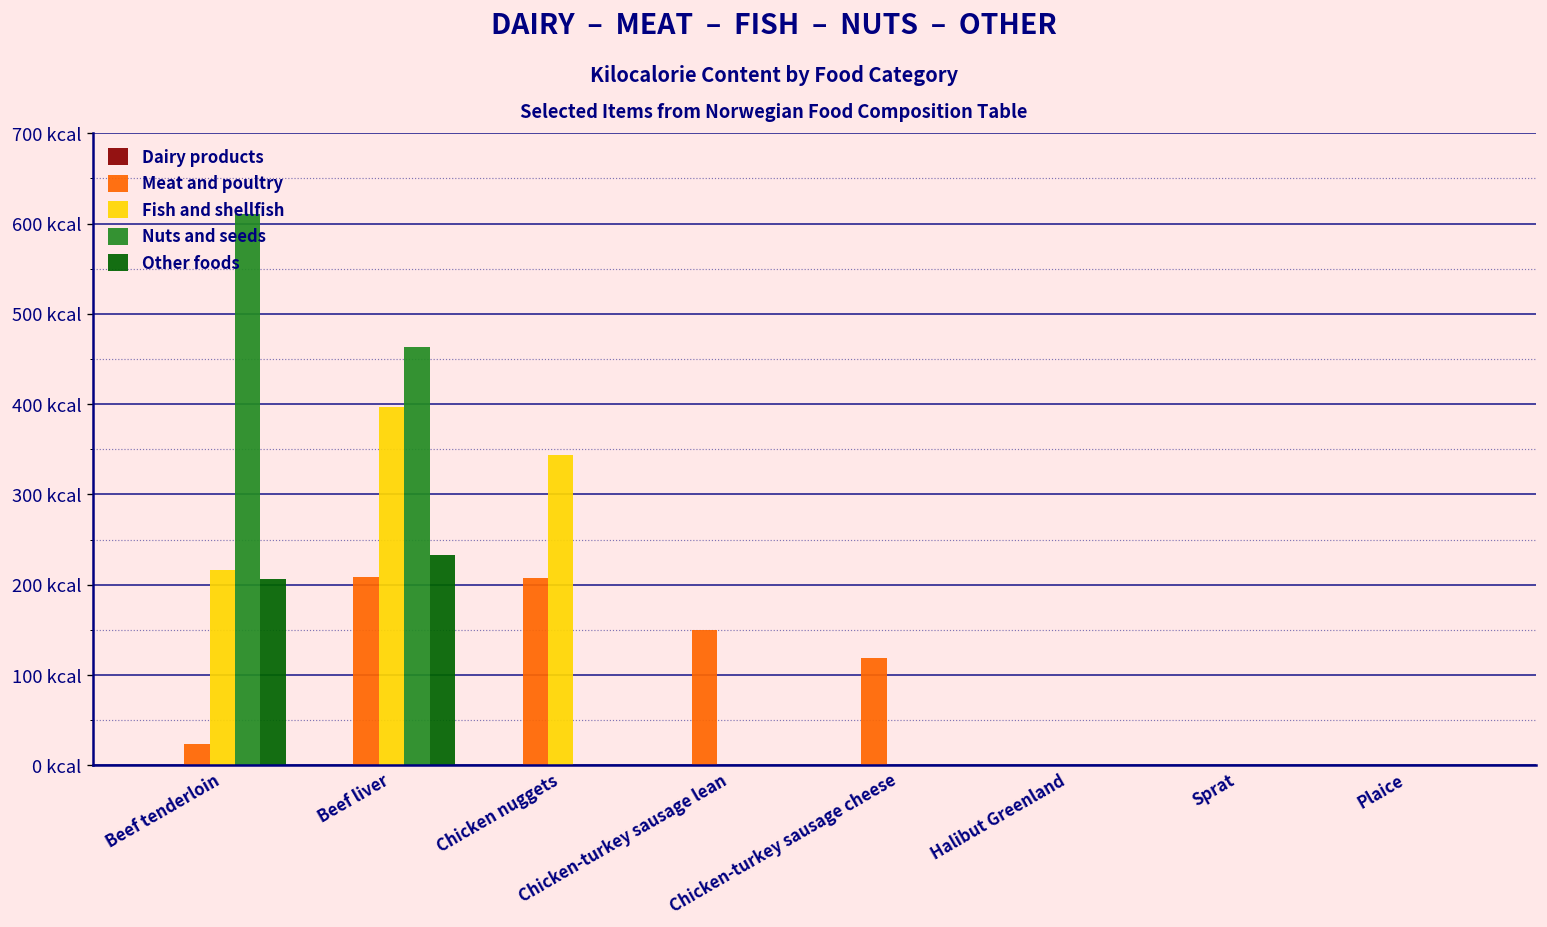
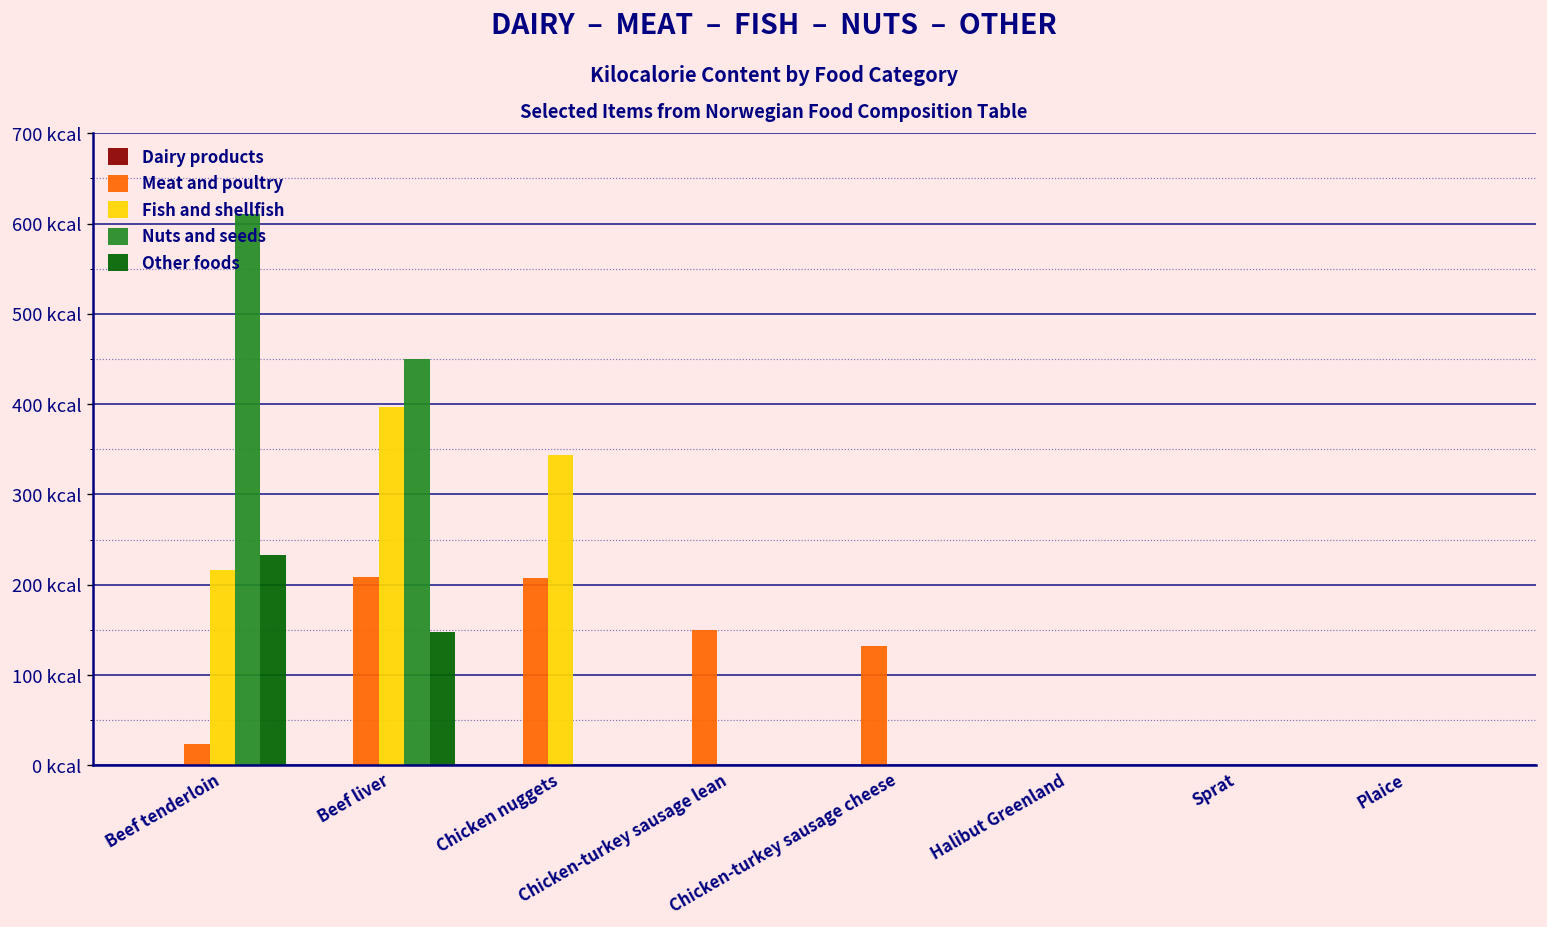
Other foods, Beef tenderloin: 210 kcal -> 230 kcal
Nuts and seeds, Beef liver: 460 kcal -> 450 kcal
Other foods, Beef liver: 230 kcal -> 150 kcal
Meat and poultry, Chicken-turkey sausage cheese: 120 kcal -> 130 kcal
